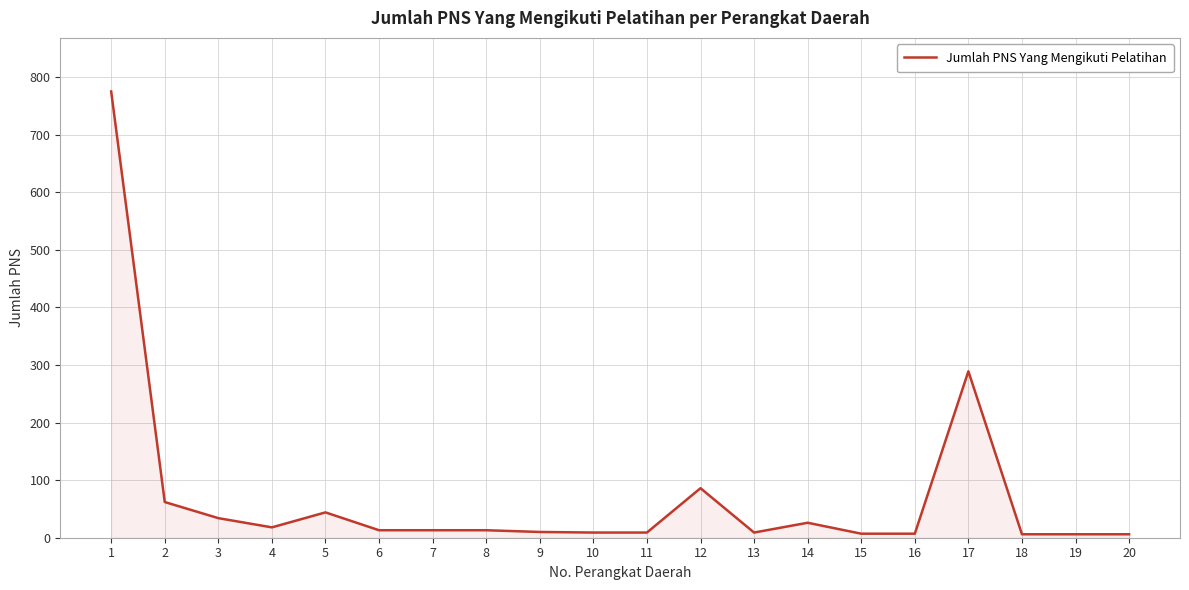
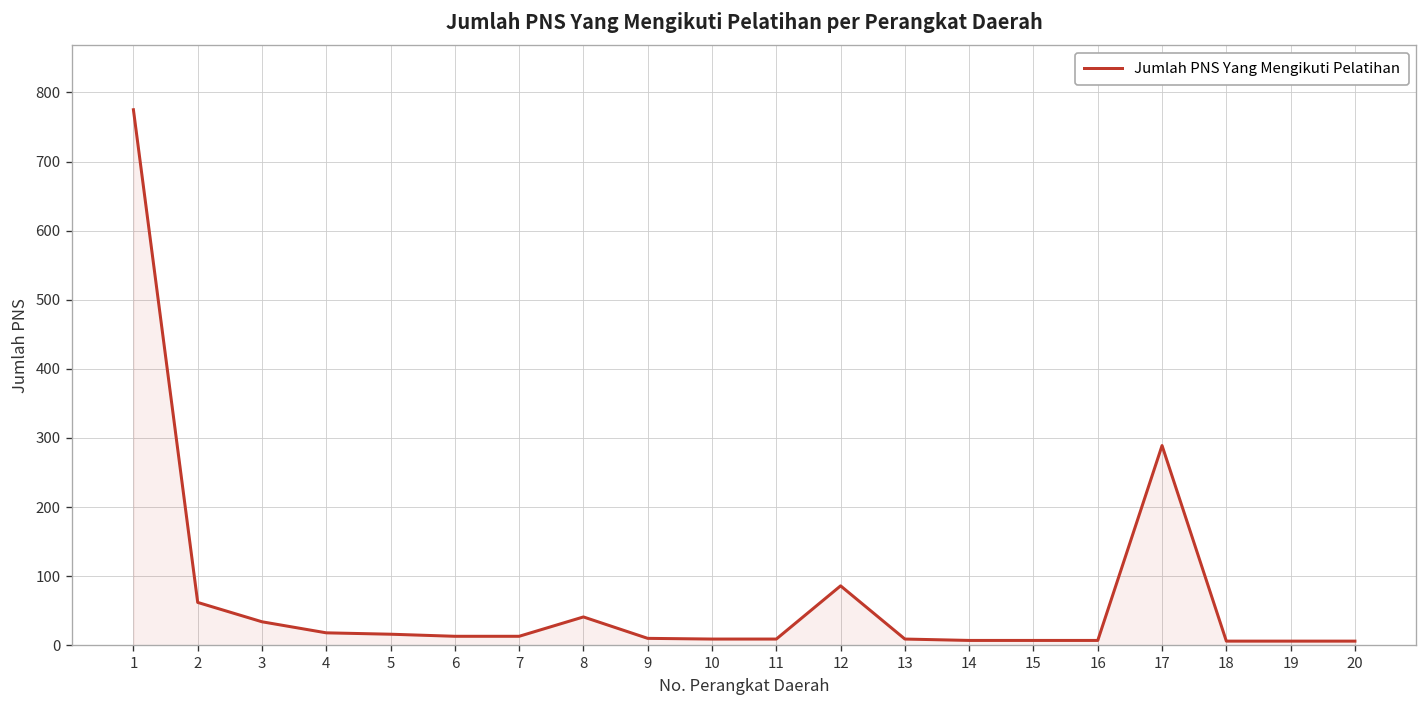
5: 40 -> 20
8: 10 -> 40
14: 30 -> 10
